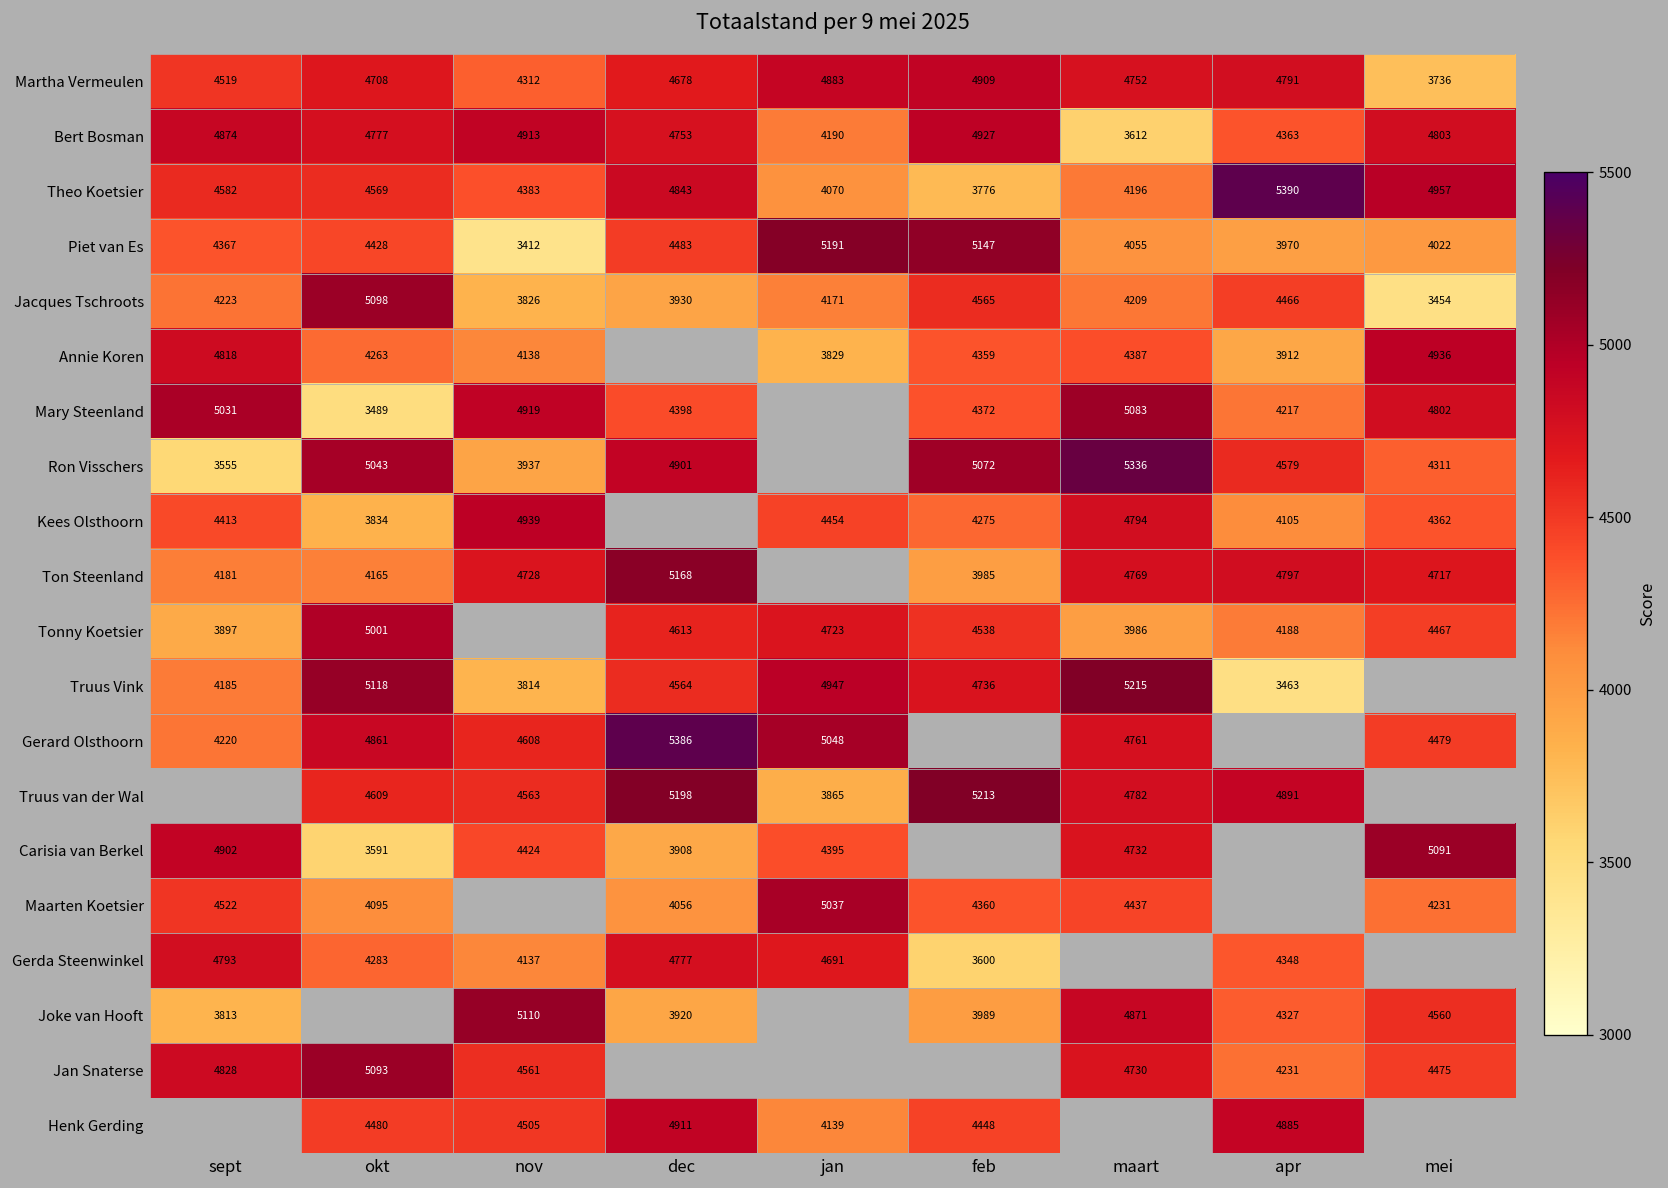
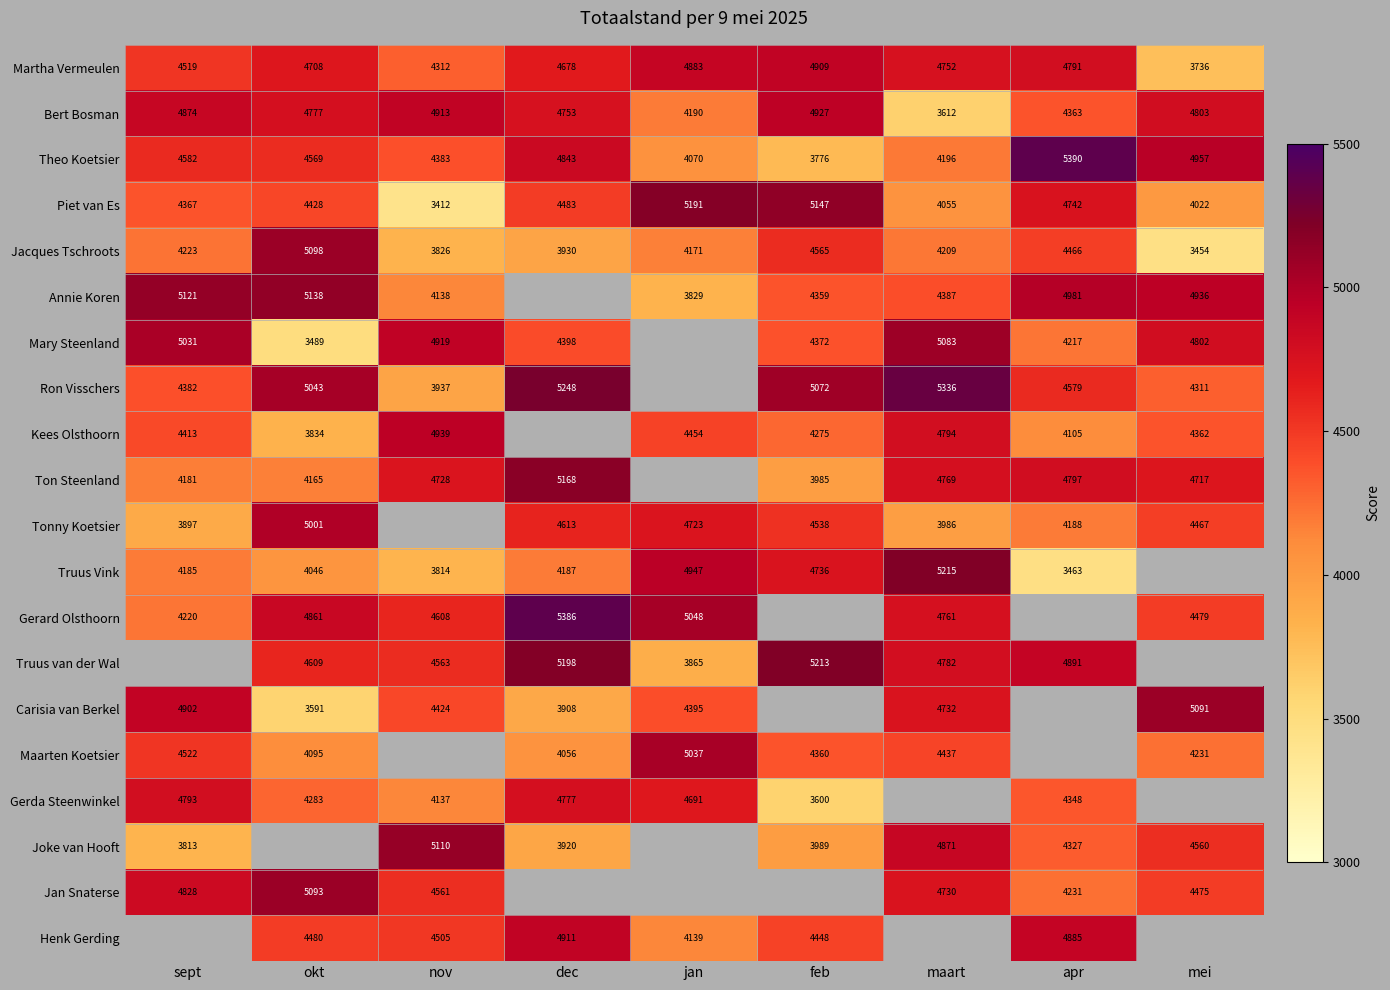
Piet van Es, apr: 3970 -> 4742
Annie Koren, sept: 4818 -> 5121
Annie Koren, okt: 4263 -> 5138
Annie Koren, apr: 3912 -> 4981
Ron Visschers, sept: 3555 -> 4382
Ron Visschers, dec: 4901 -> 5248
Truus Vink, okt: 5118 -> 4046
Truus Vink, dec: 4564 -> 4187
